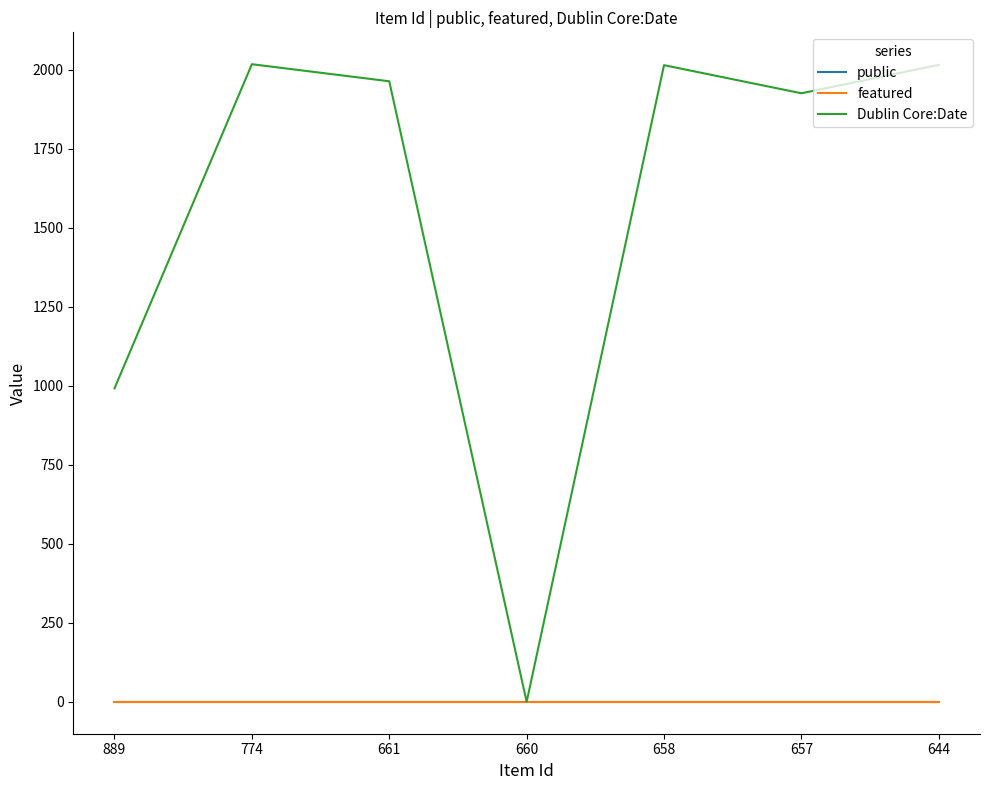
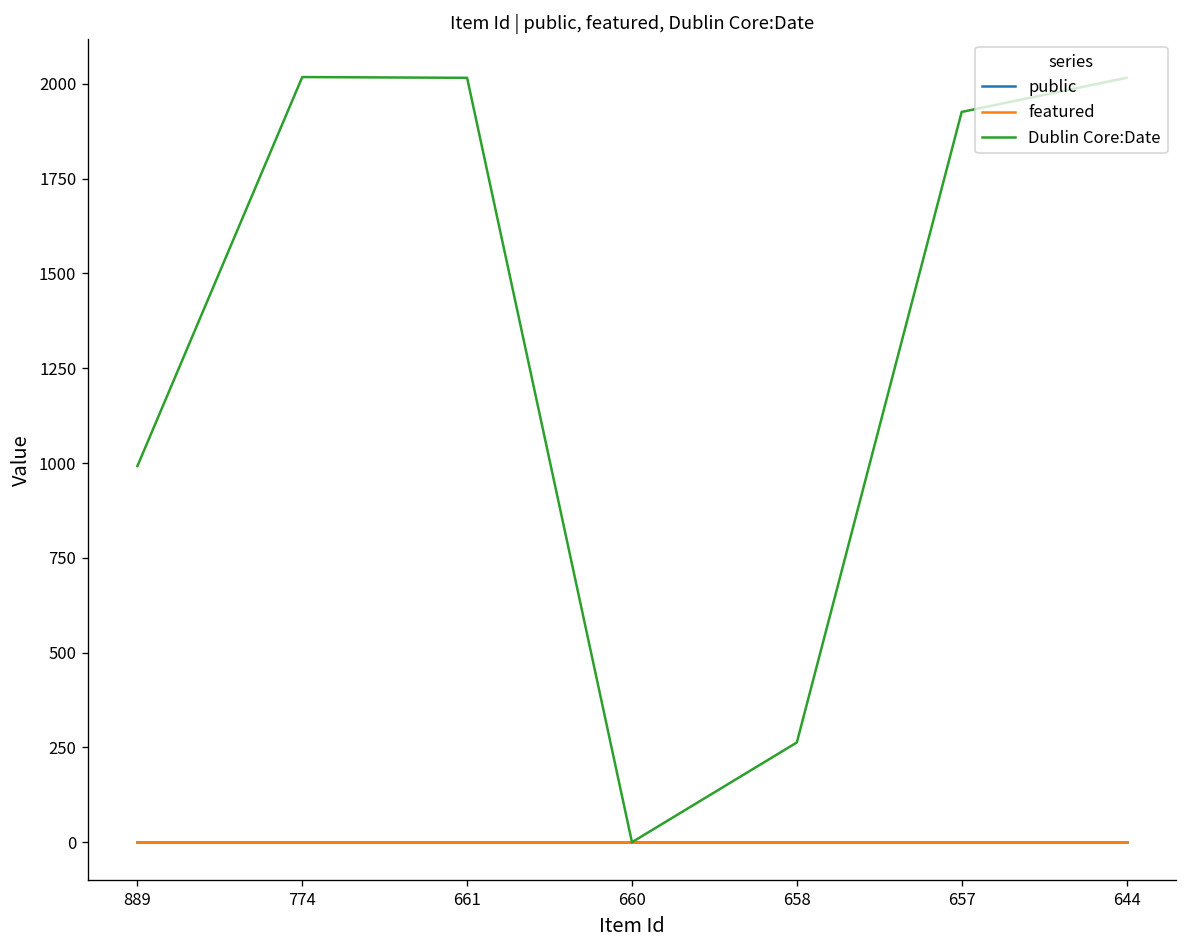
Dublin Core:Date, 661: 1960 -> 2020
Dublin Core:Date, 658: 2020 -> 260
